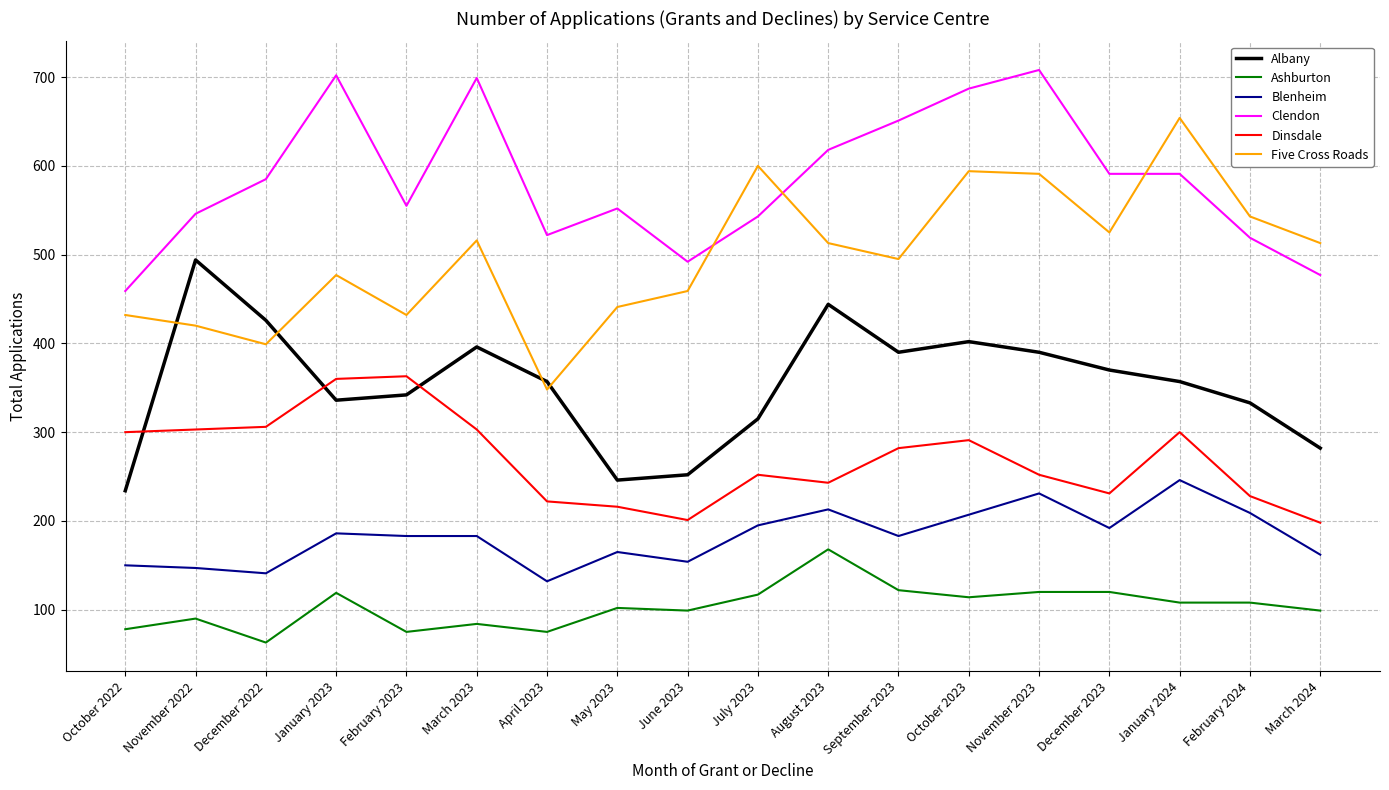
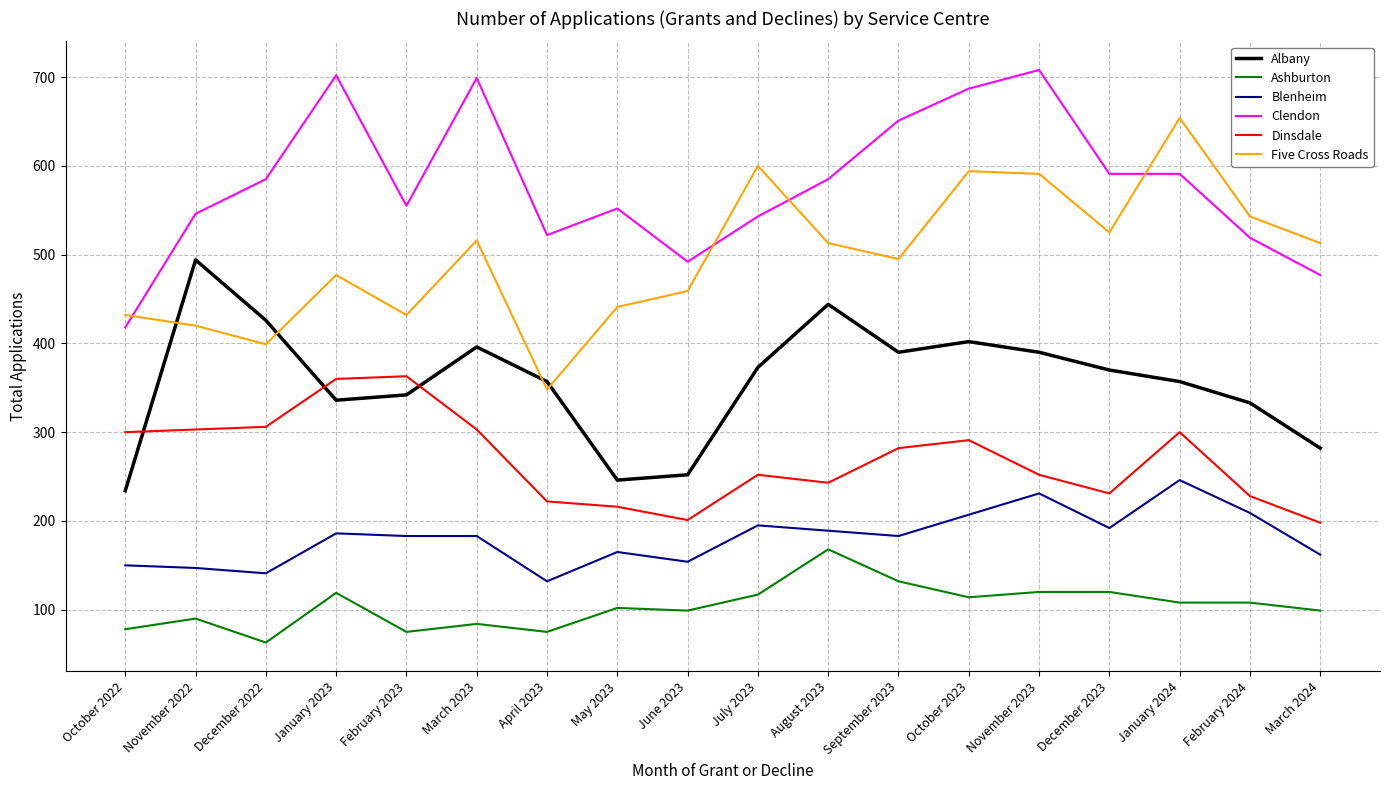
Clendon, October 2022: 460 -> 420
Albany, July 2023: 320 -> 370
Blenheim, August 2023: 210 -> 190
Clendon, August 2023: 620 -> 590
Ashburton, September 2023: 120 -> 130
